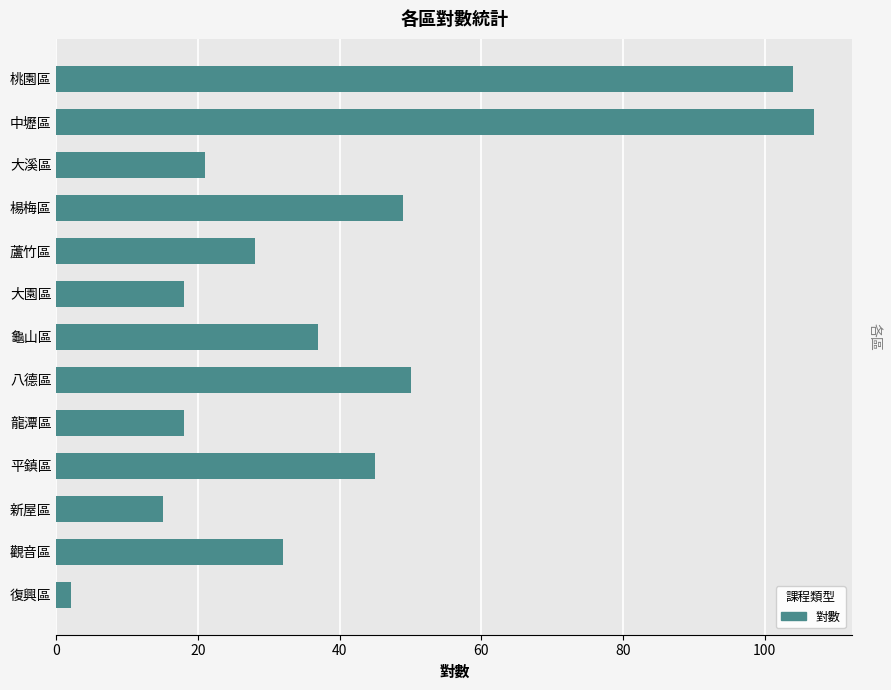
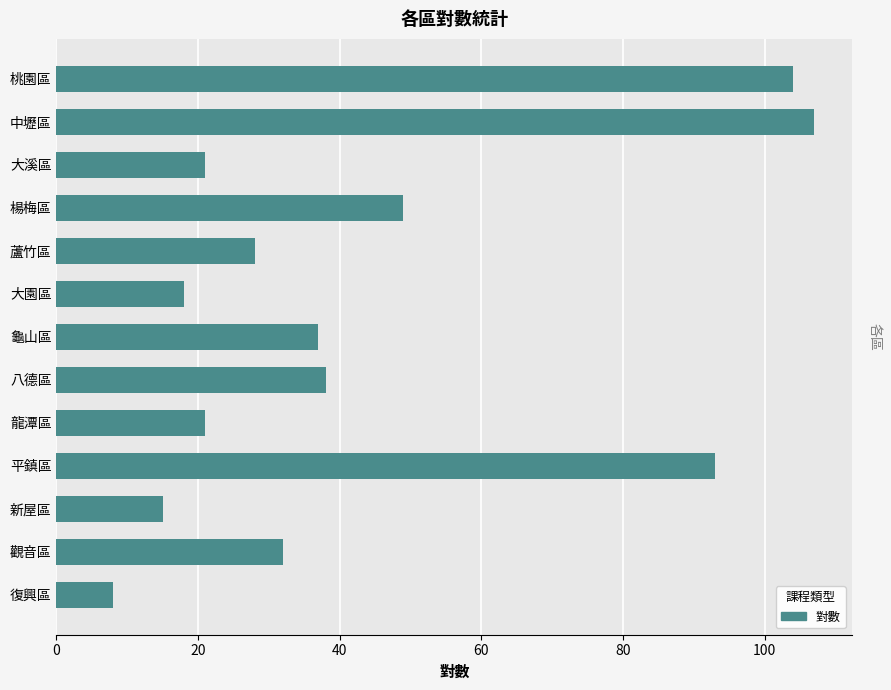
八德區: 50 -> 38
龍潭區: 18 -> 21
平鎮區: 45 -> 93
復興區: 2 -> 8
